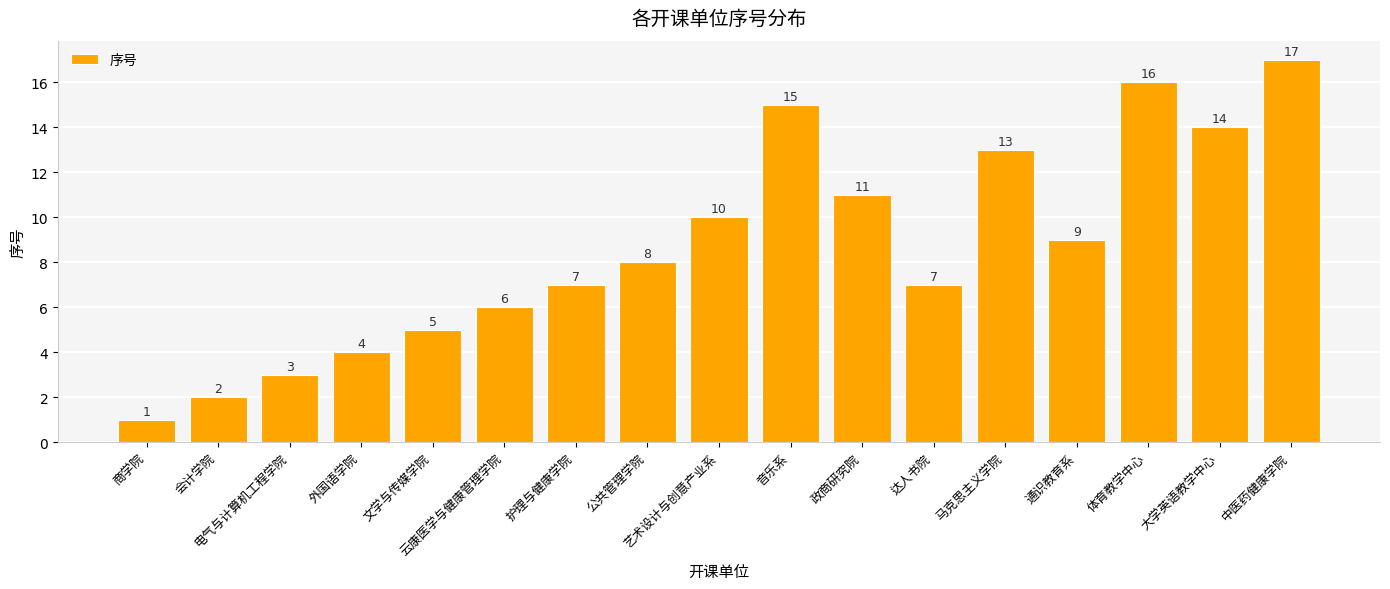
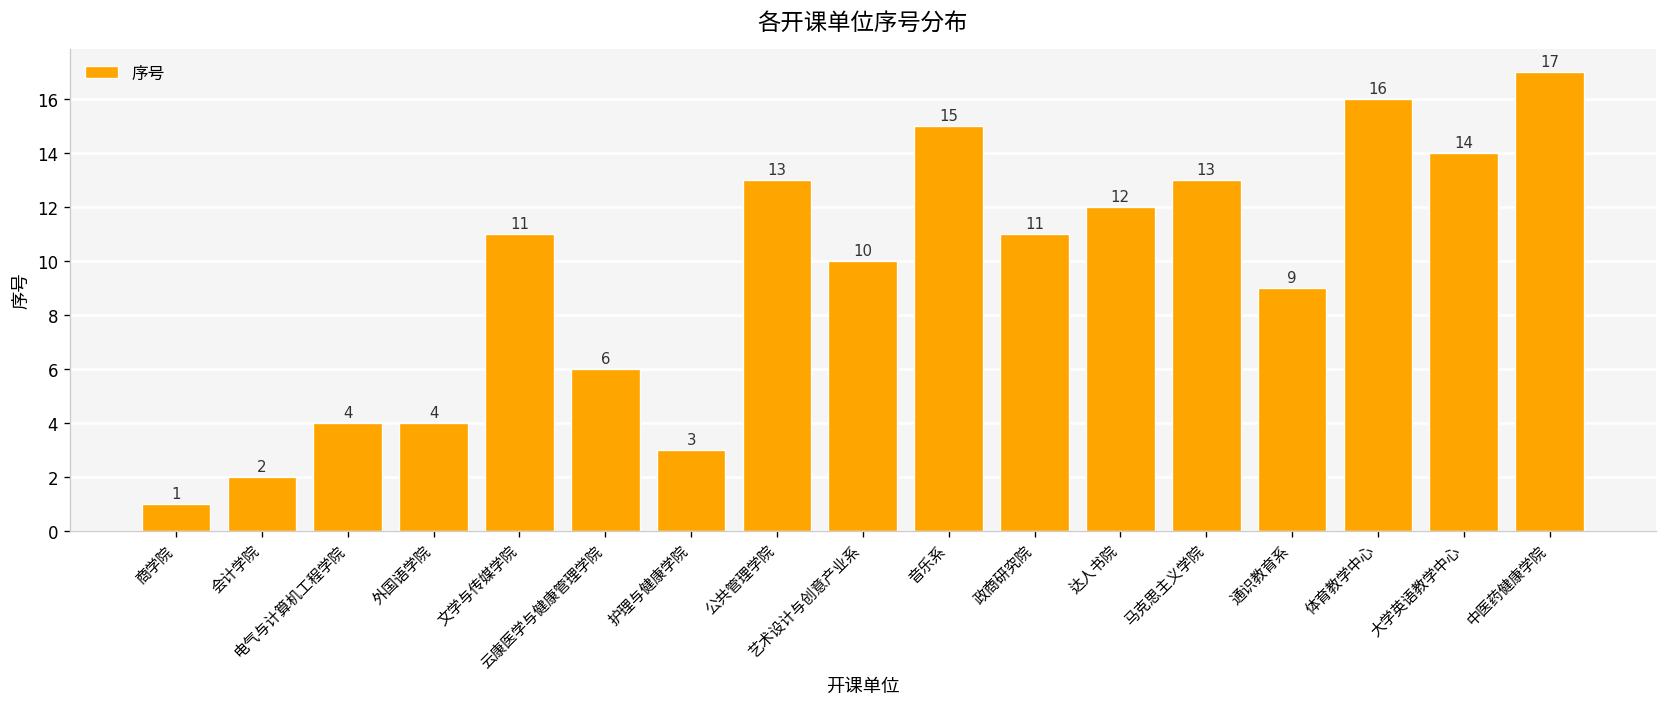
电气与计算机工程学院: 3 -> 4
文学与传媒学院: 5 -> 11
护理与健康学院: 7 -> 3
公共管理学院: 8 -> 13
达人书院: 7 -> 12
